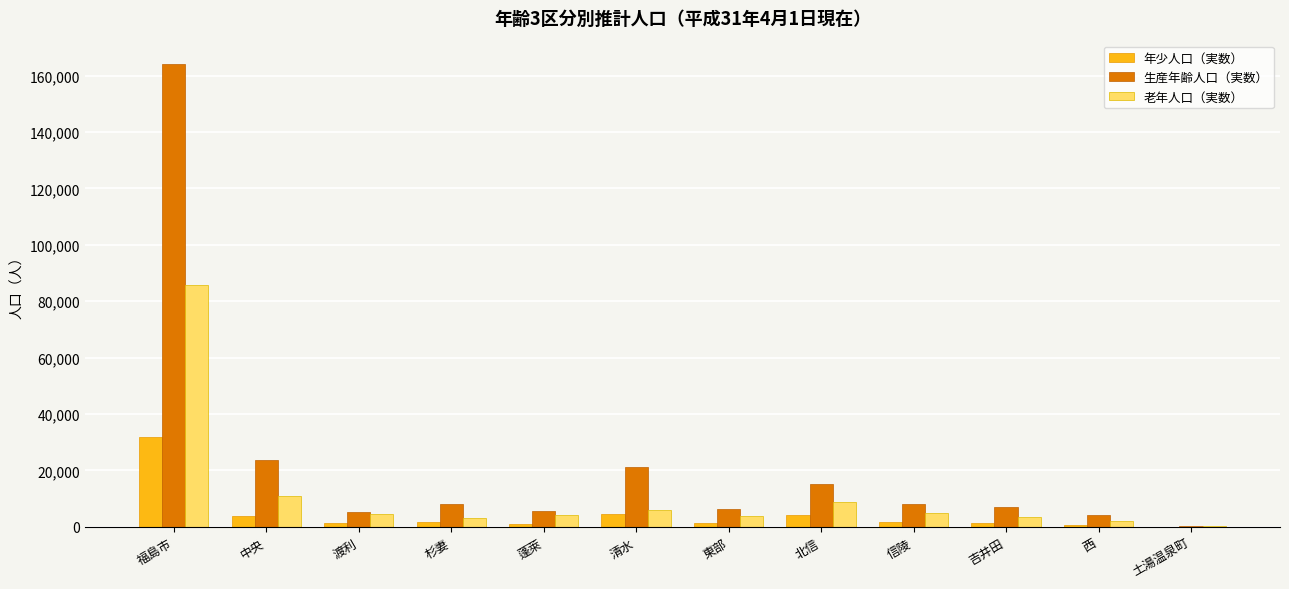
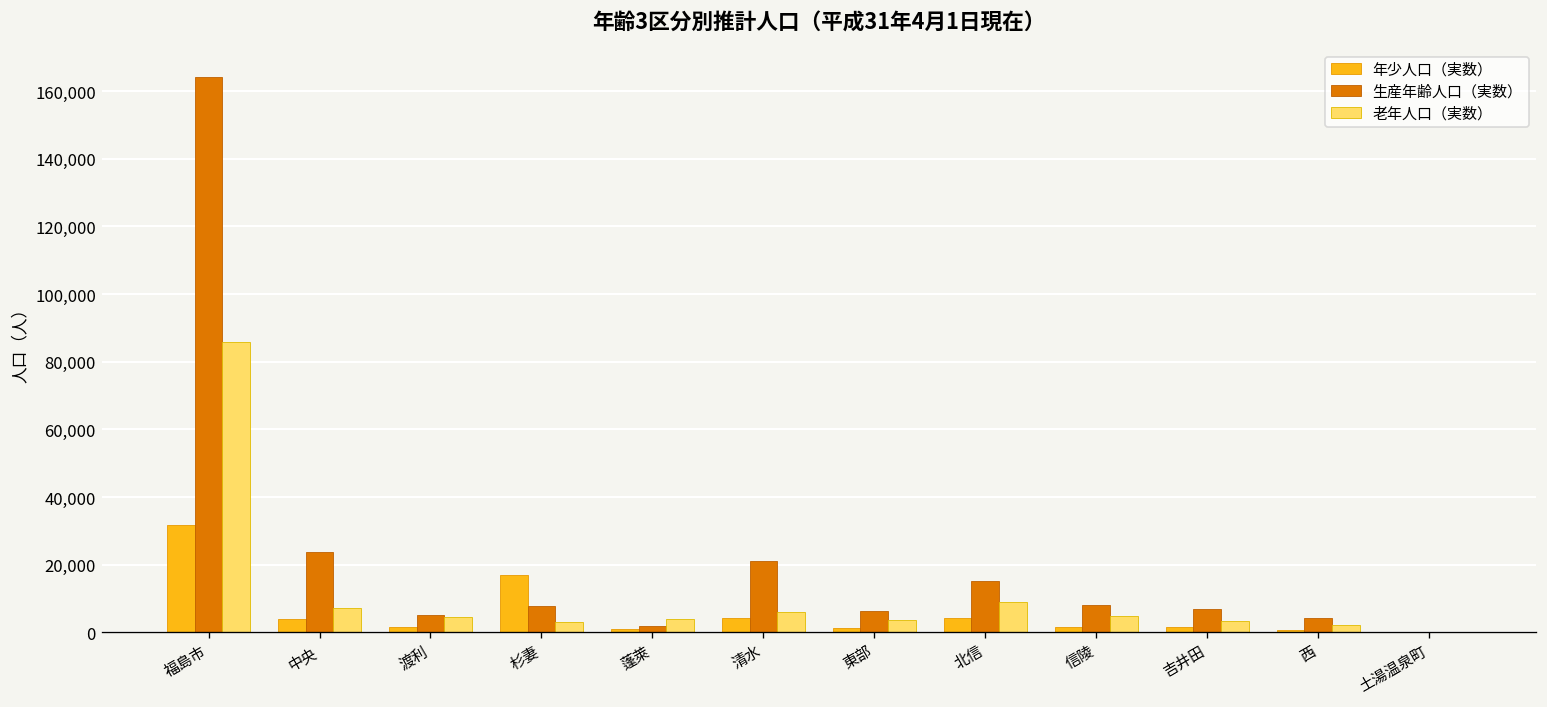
老年人口（実数）, 中央: 11,000 -> 7,000
年少人口（実数）, 杉妻: 2,000 -> 17,000
生産年齢人口（実数）, 蓬萊: 6,000 -> 2,000
